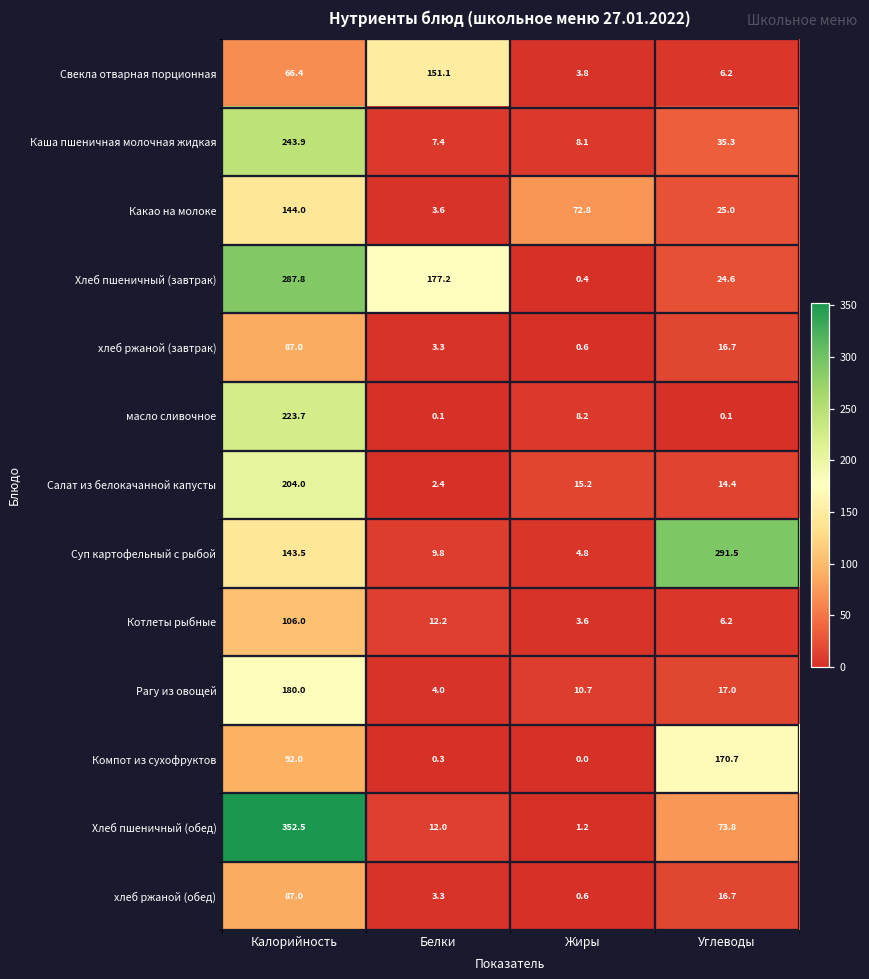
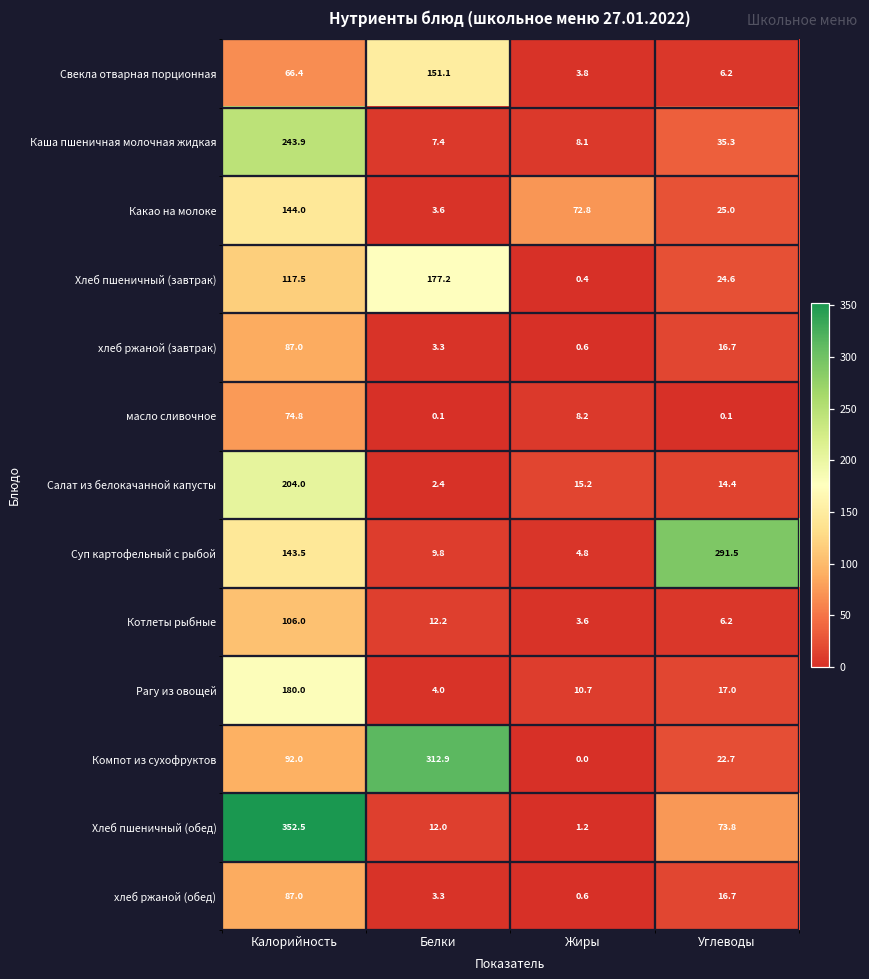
Хлеб пшеничный (завтрак), Калорийность: 287.8 -> 117.5
масло сливочное, Калорийность: 223.7 -> 74.8
Компот из сухофруктов, Белки: 0.3 -> 312.9
Компот из сухофруктов, Углеводы: 170.7 -> 22.7
